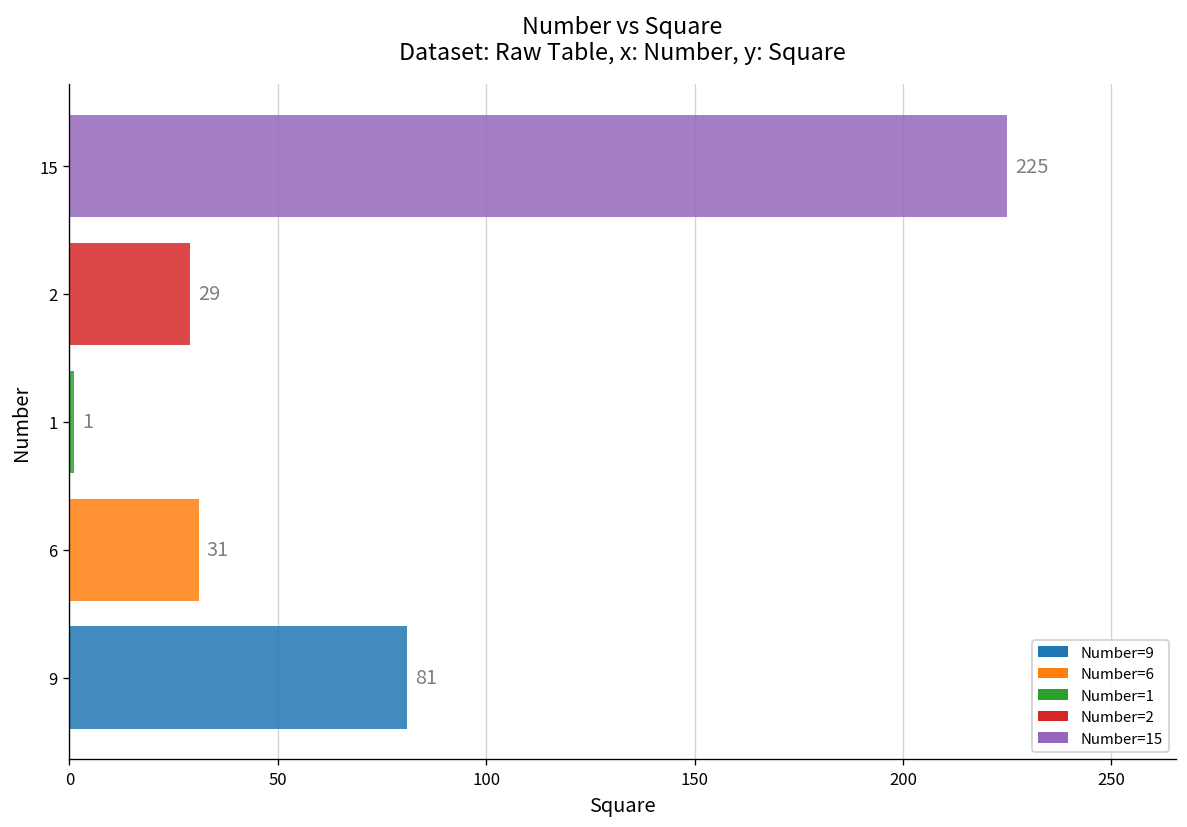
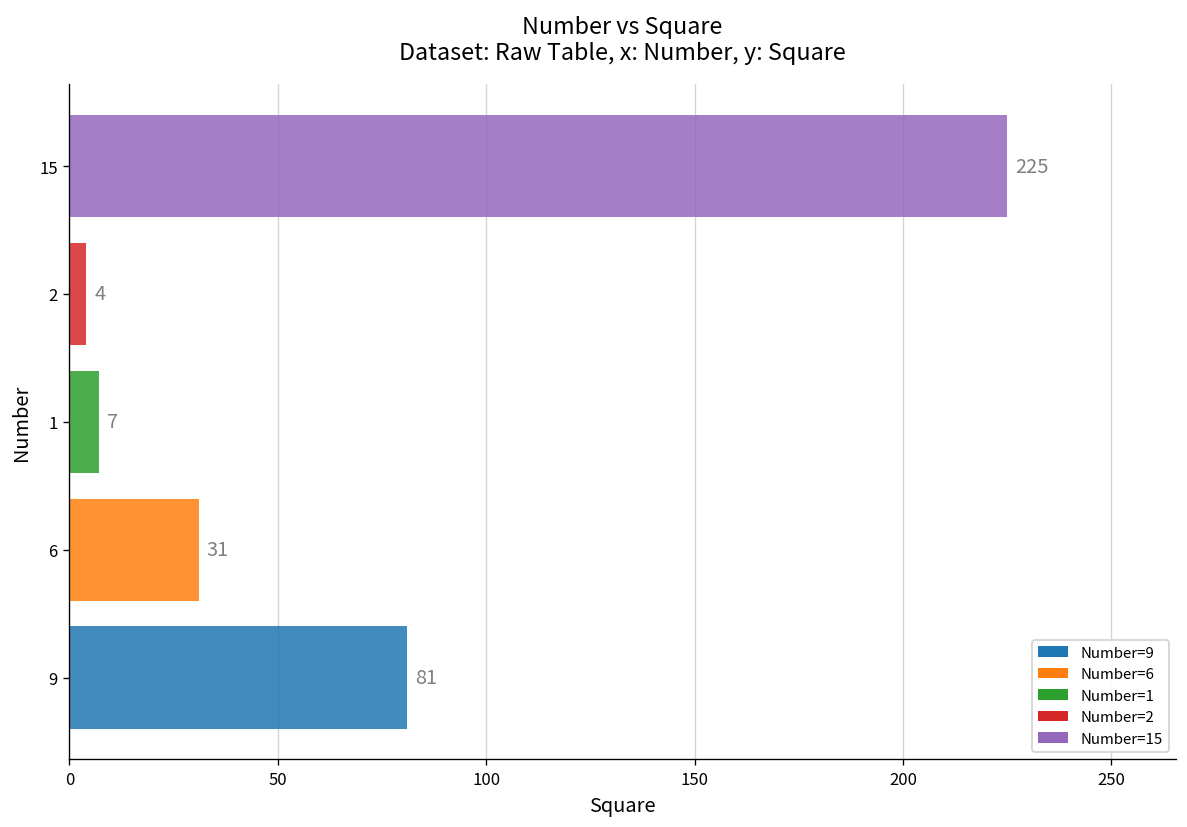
2: 29 -> 4
1: 1 -> 7
